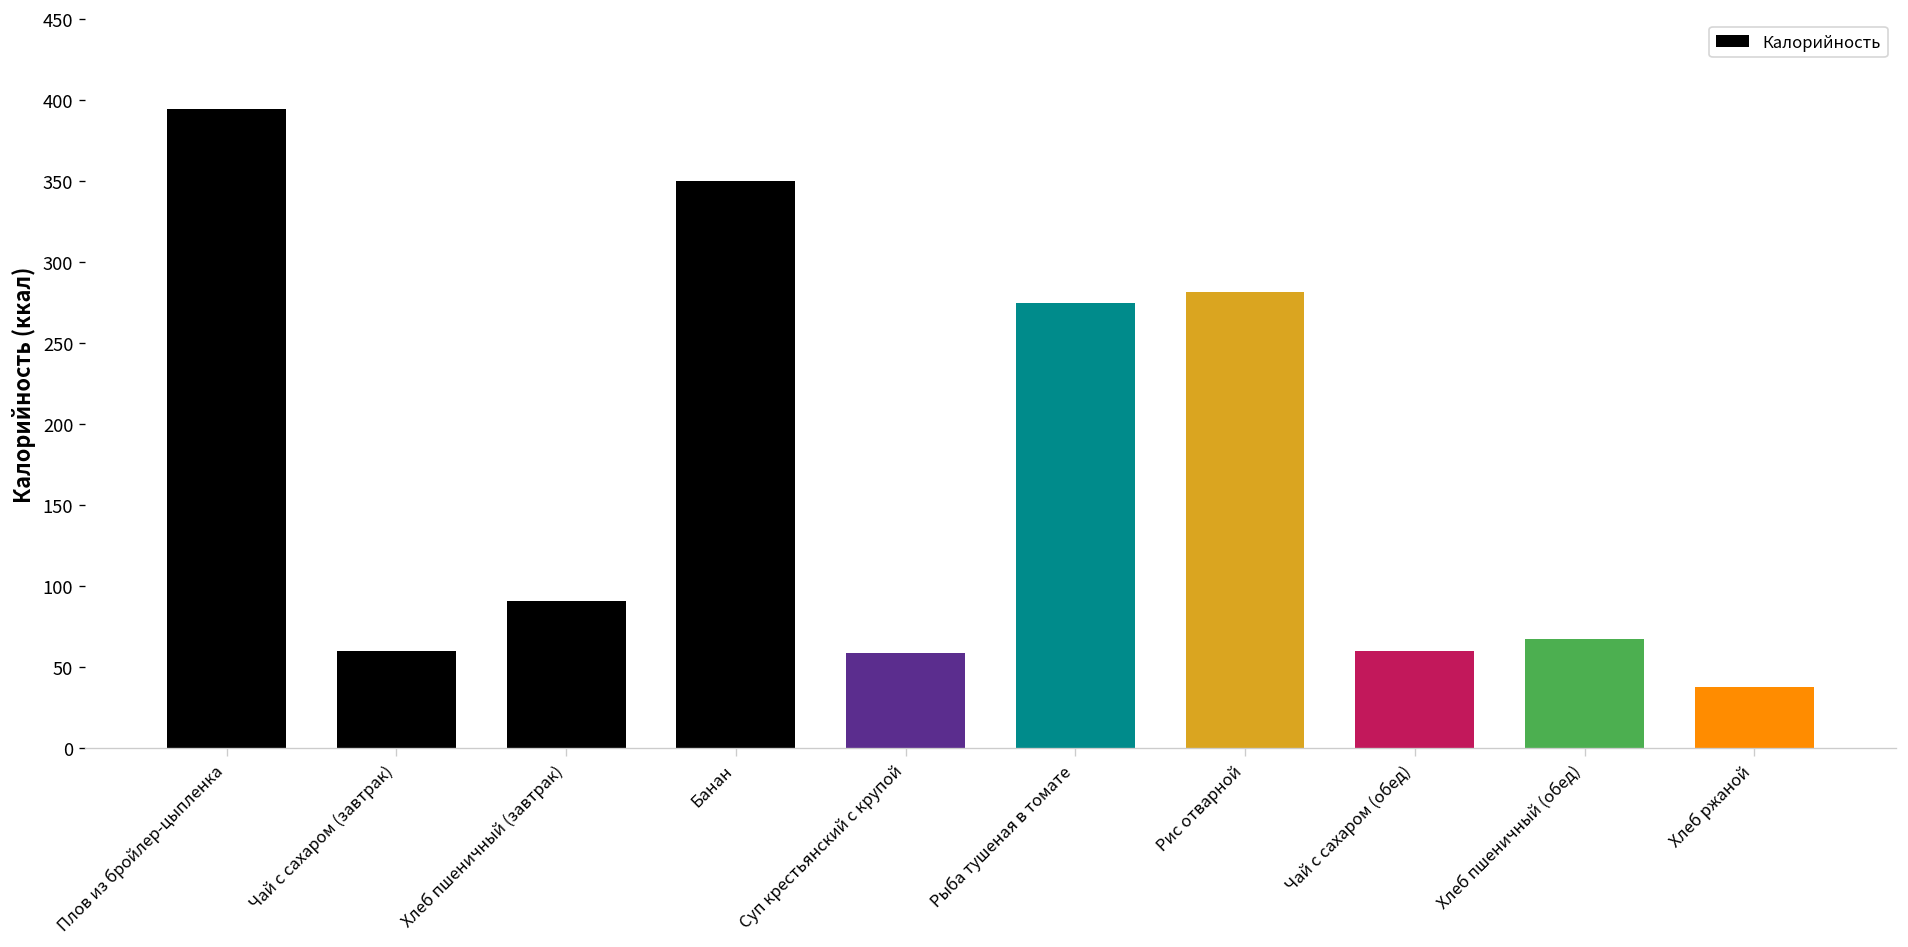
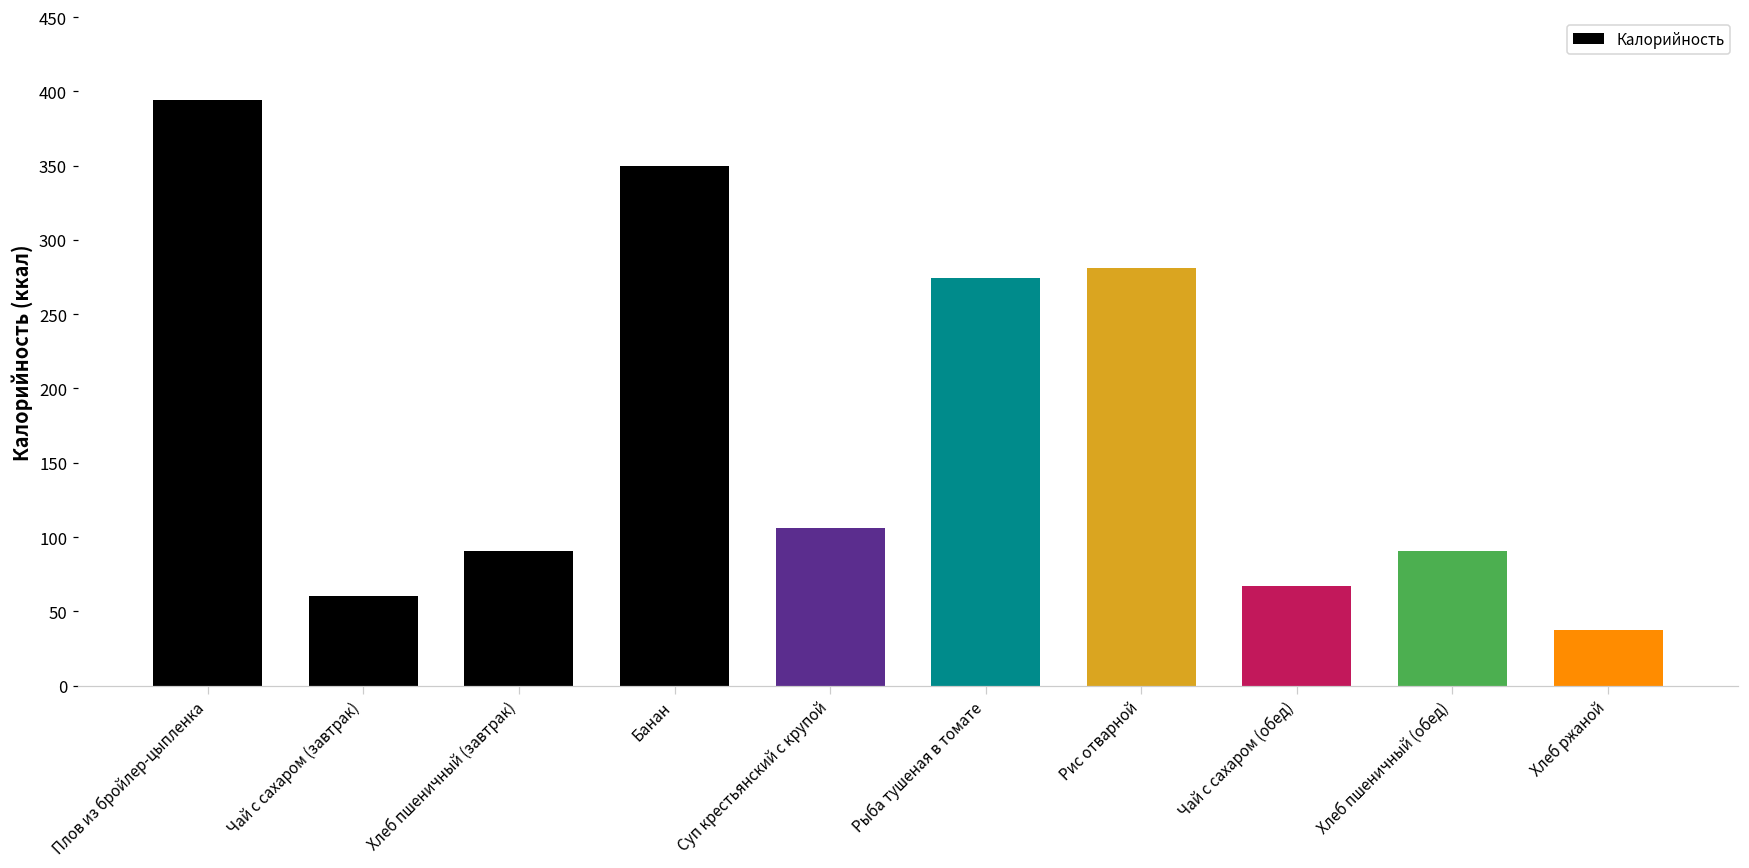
Суп крестьянский с крупой: 59 -> 106
Чай с сахаром (обед): 60 -> 67
Хлеб пшеничный (обед): 67 -> 91
